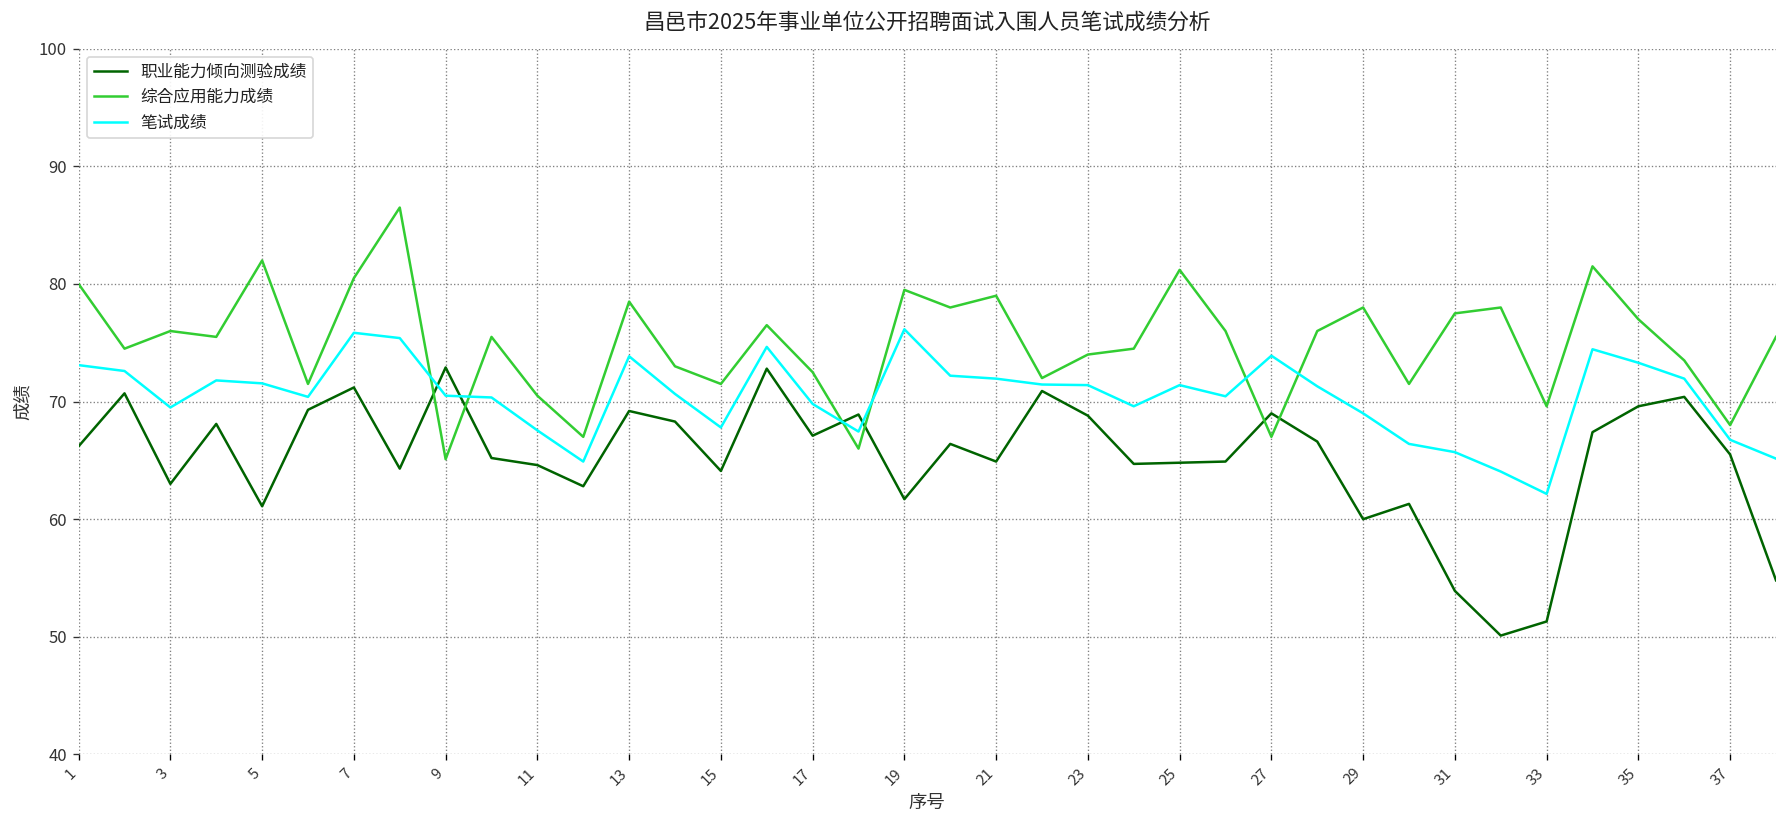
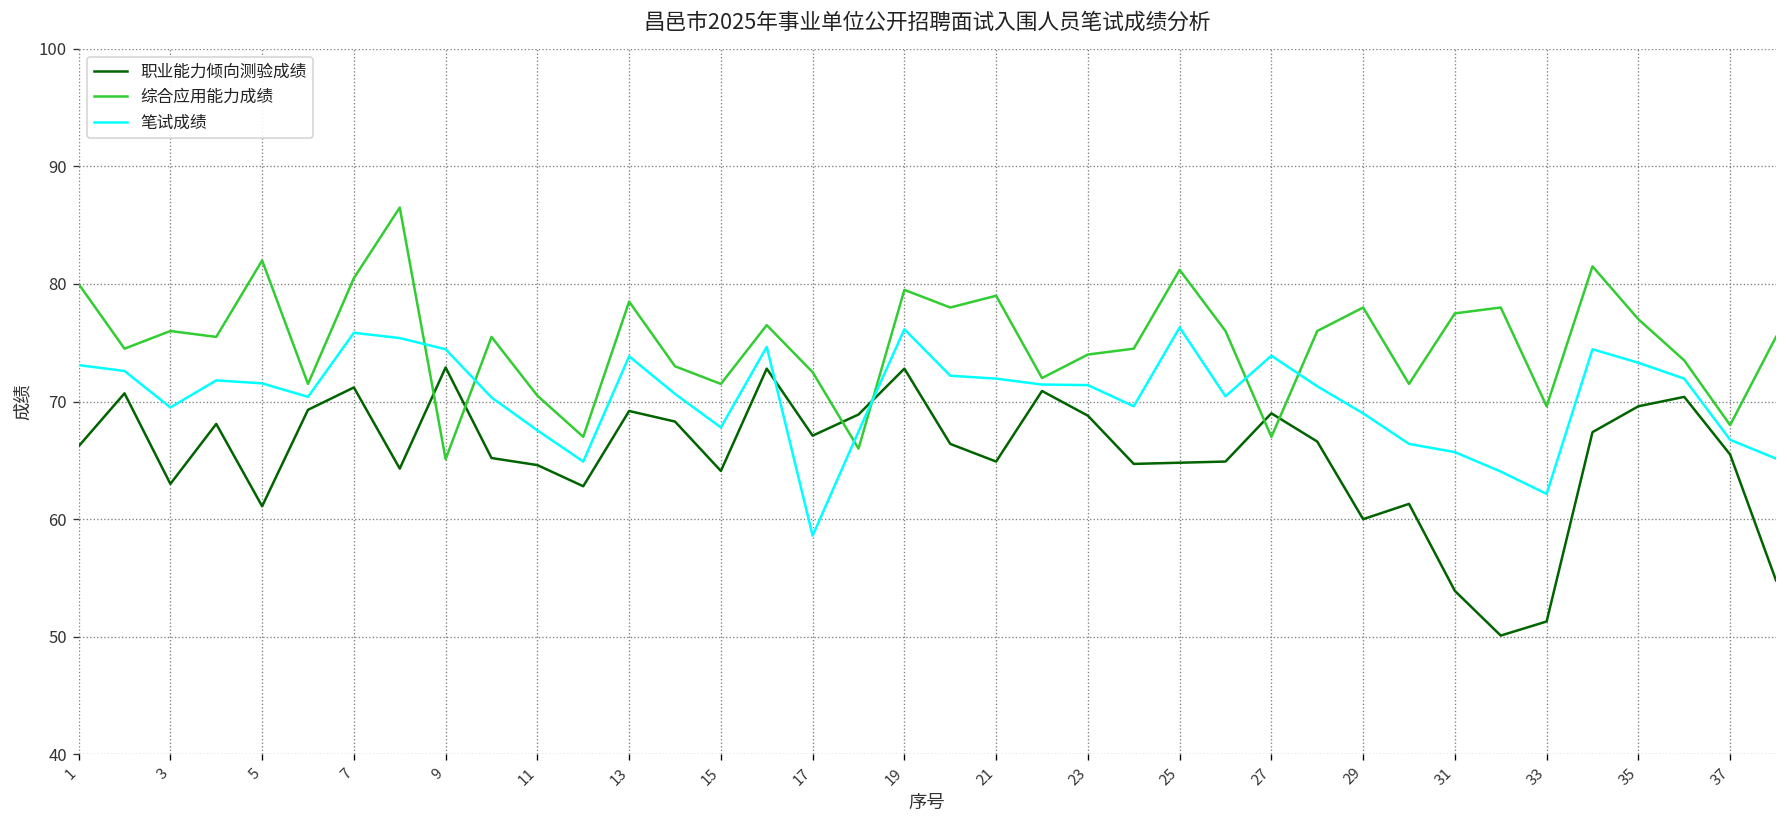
笔试成绩, 9: 71 -> 74
笔试成绩, 17: 70 -> 59
职业能力倾向测验成绩, 19: 62 -> 73
笔试成绩, 25: 71 -> 76
